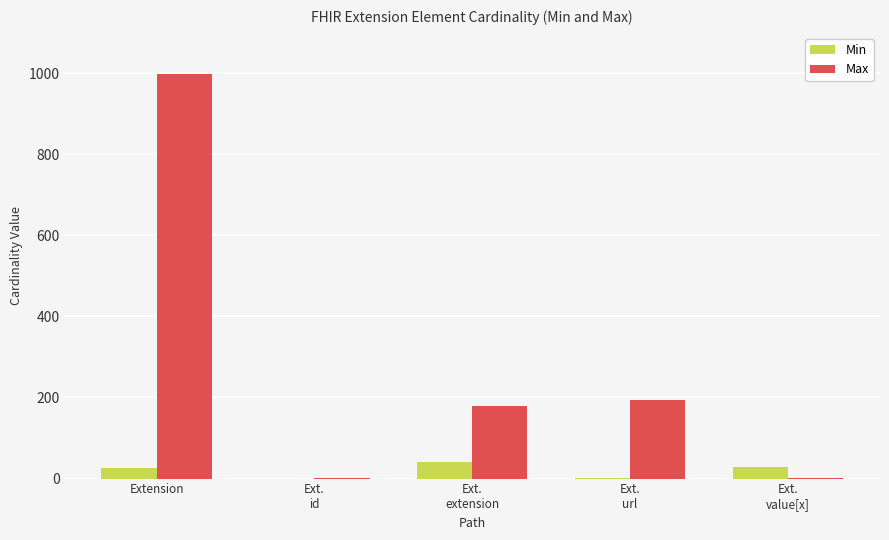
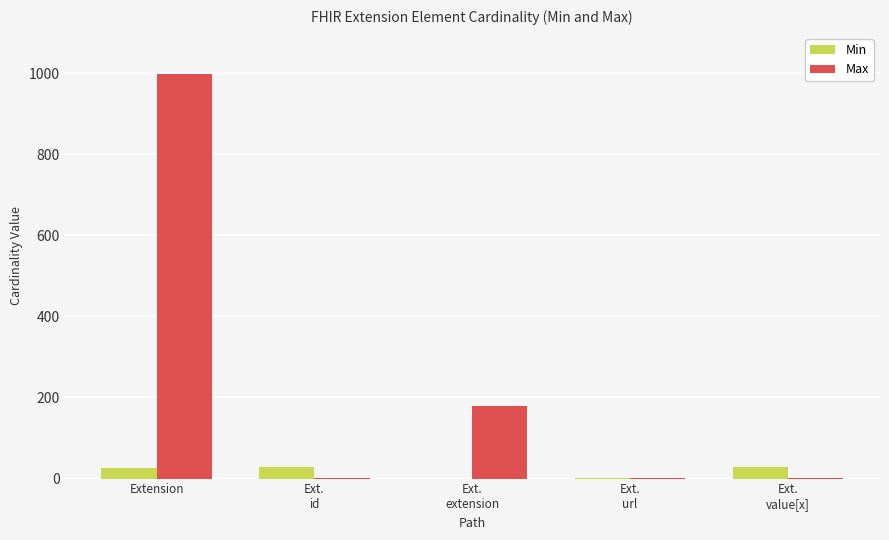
Min, Ext. id: 0 -> 30
Min, Ext. extension: 40 -> 0
Max, Ext. url: 190 -> 0
